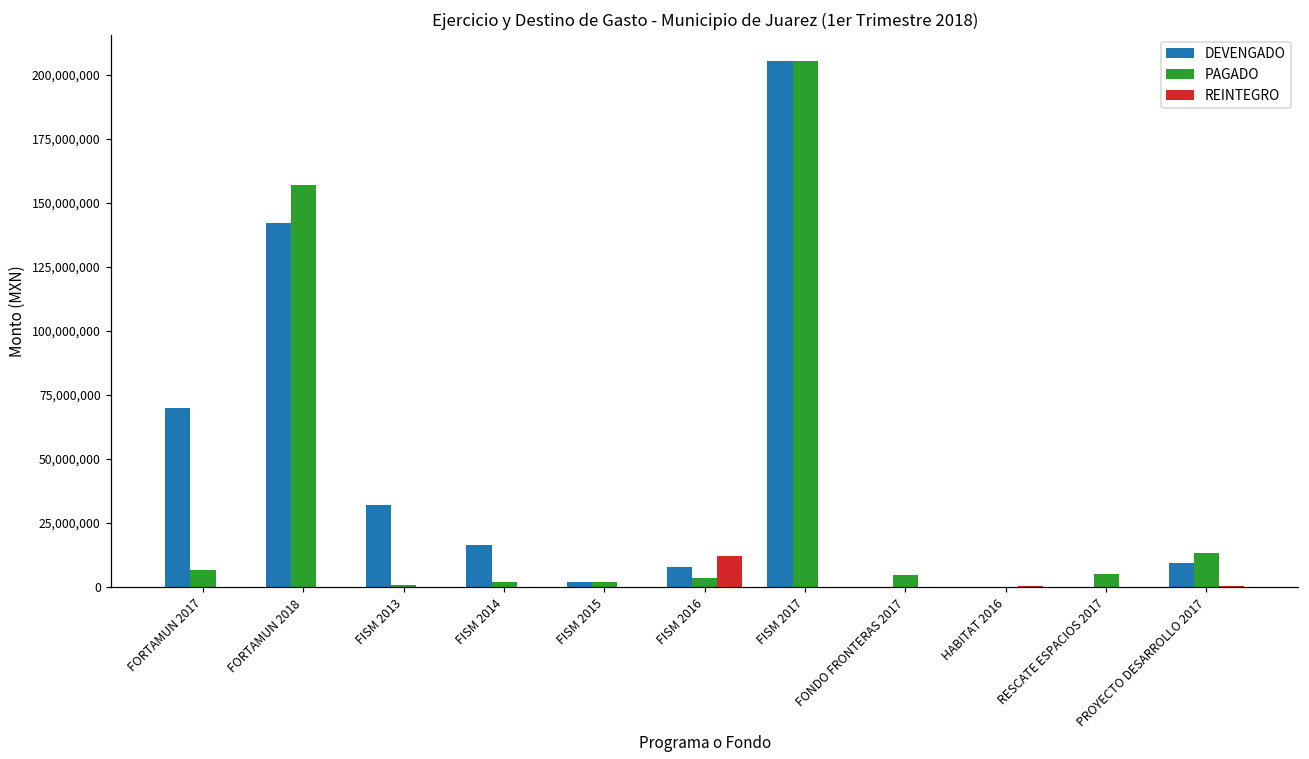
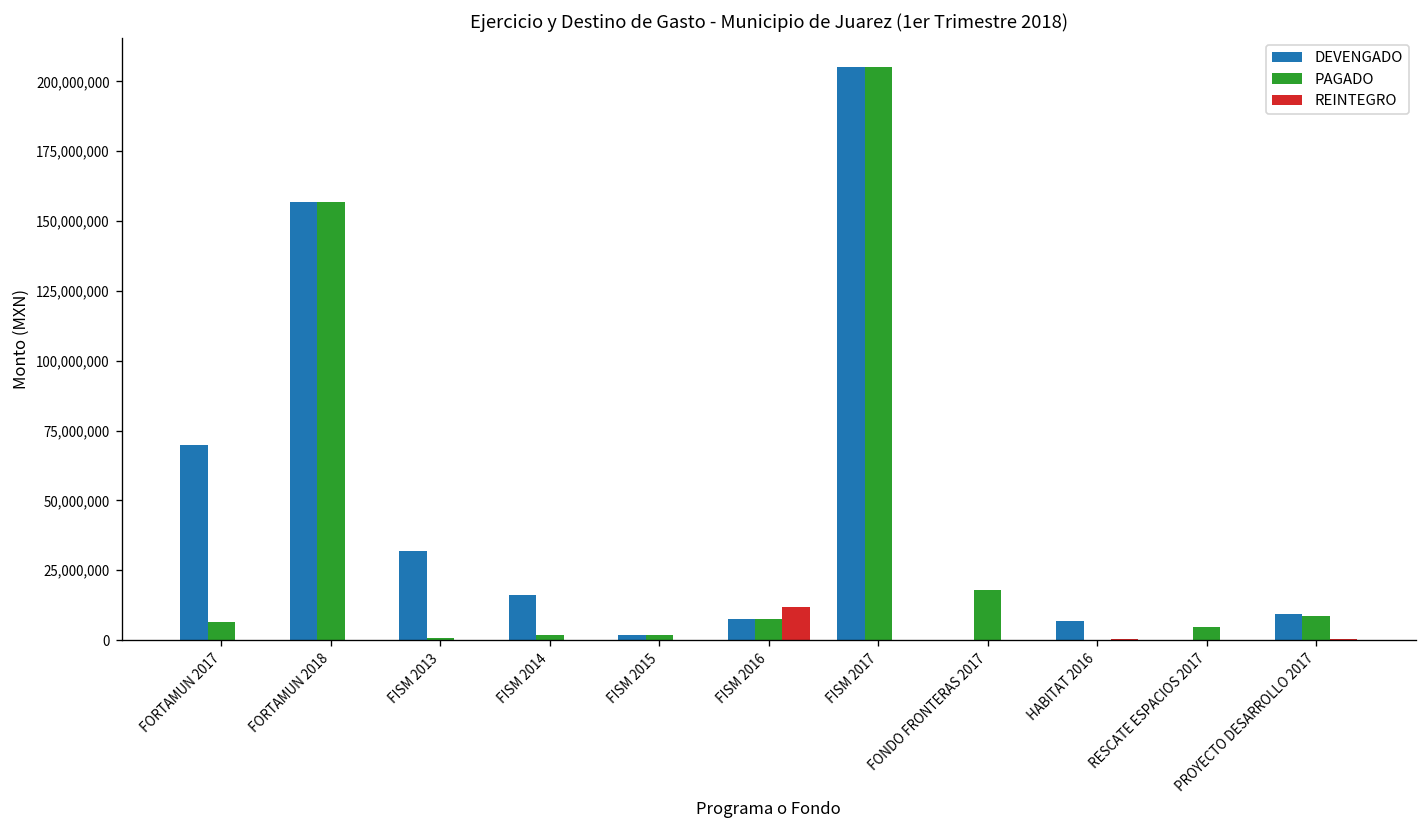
DEVENGADO, FORTAMUN 2018: 142,000,000 -> 157,000,000
PAGADO, FISM 2016: 3,000,000 -> 8,000,000
PAGADO, FONDO FRONTERAS 2017: 5,000,000 -> 18,000,000
DEVENGADO, HABITAT 2016: 0 -> 7,000,000
PAGADO, PROYECTO DESARROLLO 2017: 13,000,000 -> 8,000,000
